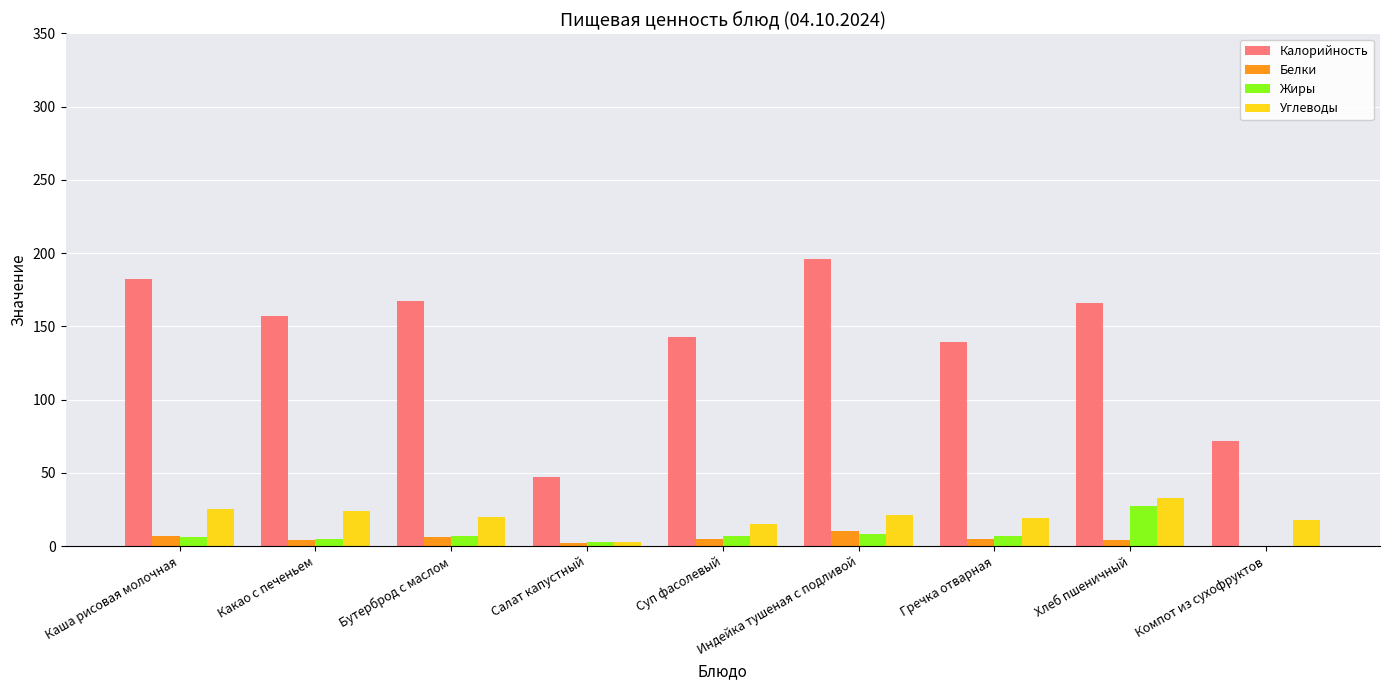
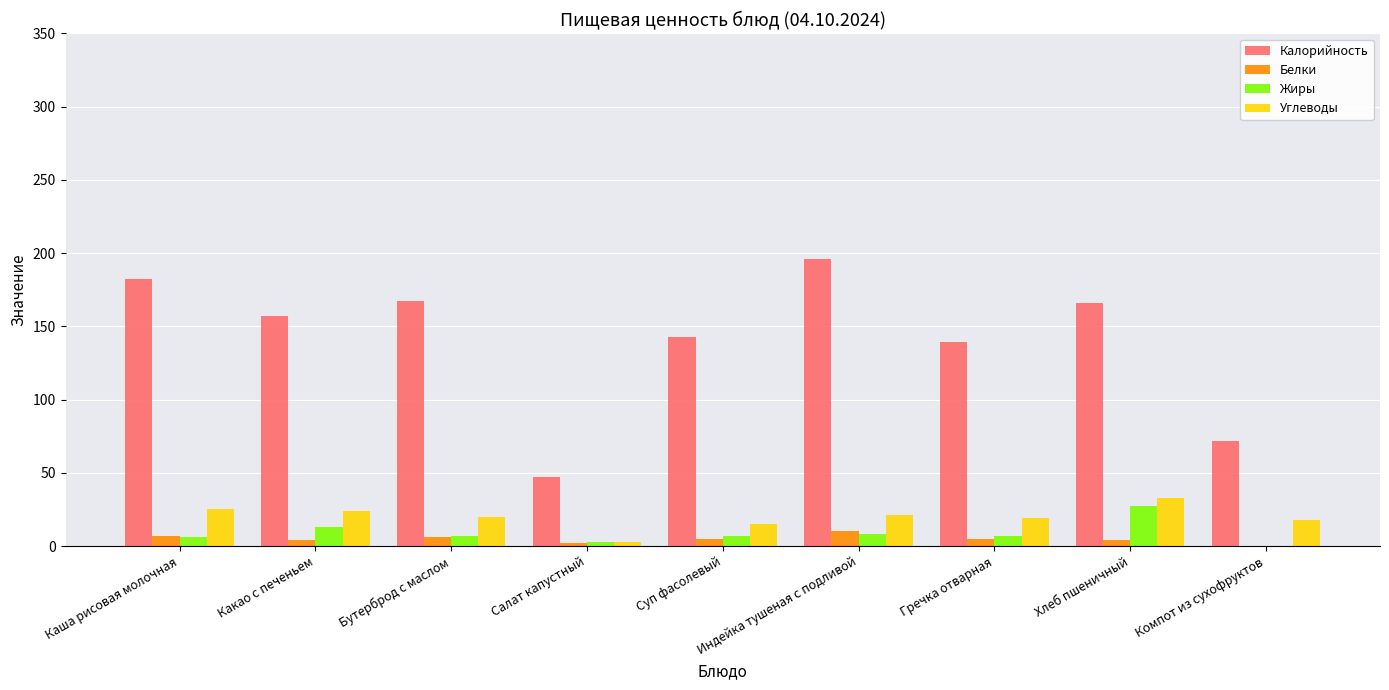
Жиры, Какао с печеньем: 5 -> 13
